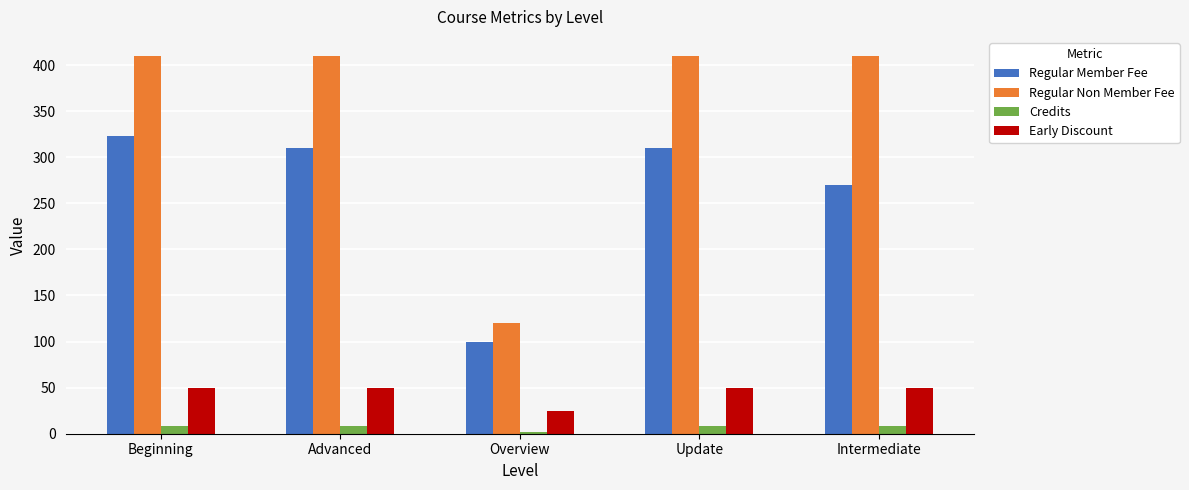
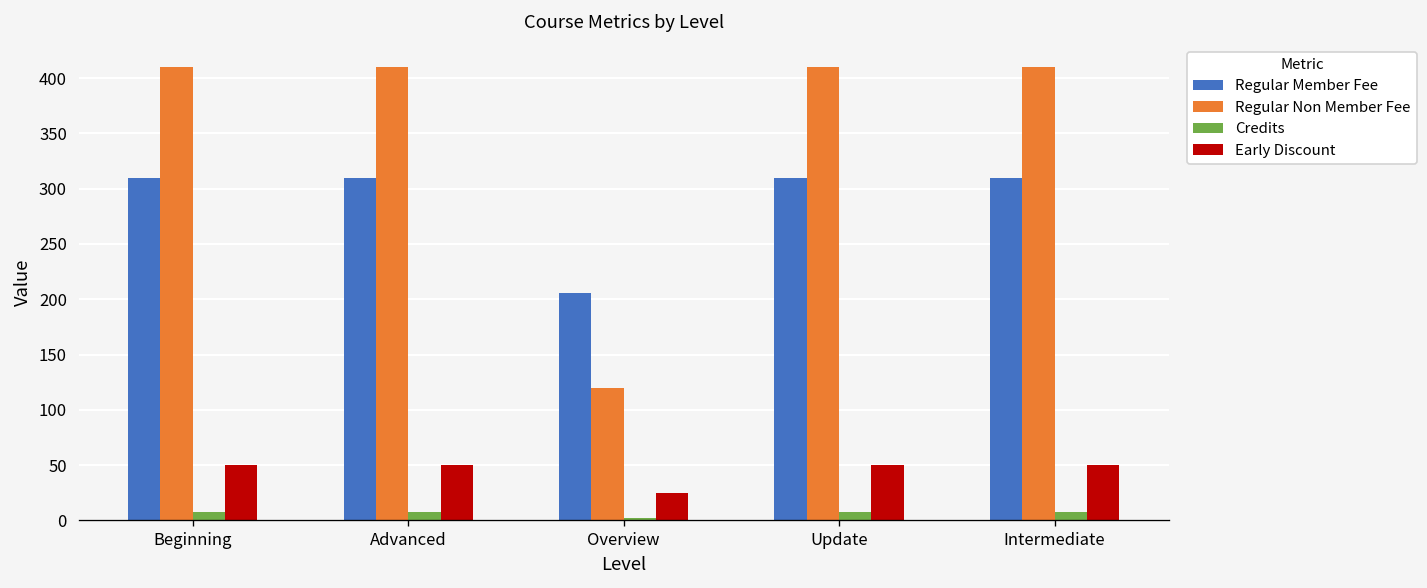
Regular Member Fee, Beginning: 320 -> 310
Regular Member Fee, Overview: 100 -> 210
Regular Member Fee, Intermediate: 270 -> 310
